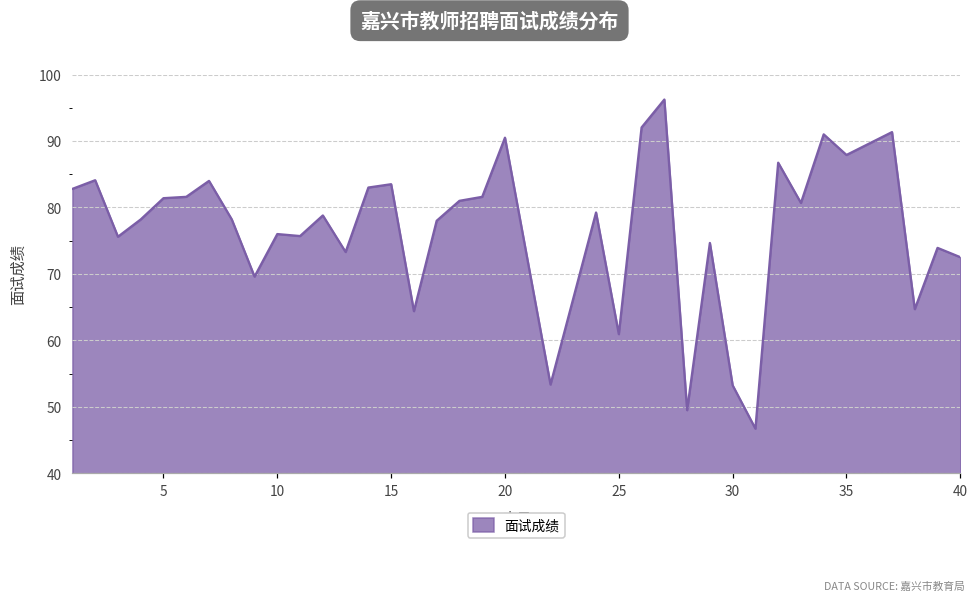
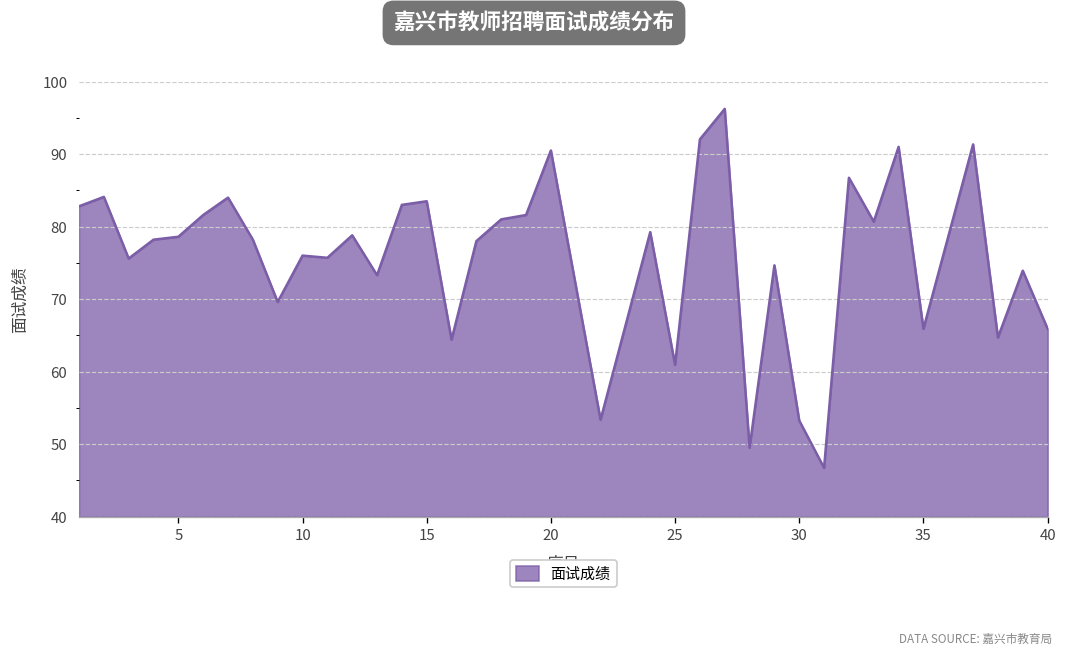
5: 81 -> 79
35: 88 -> 66
40: 73 -> 66
